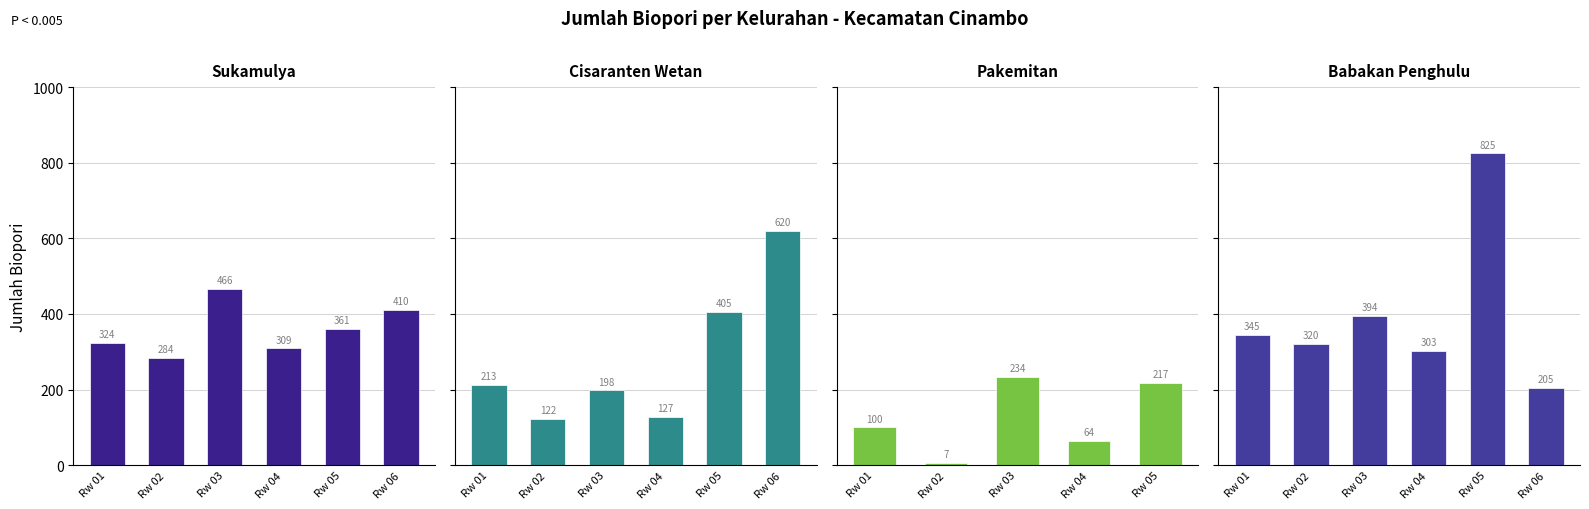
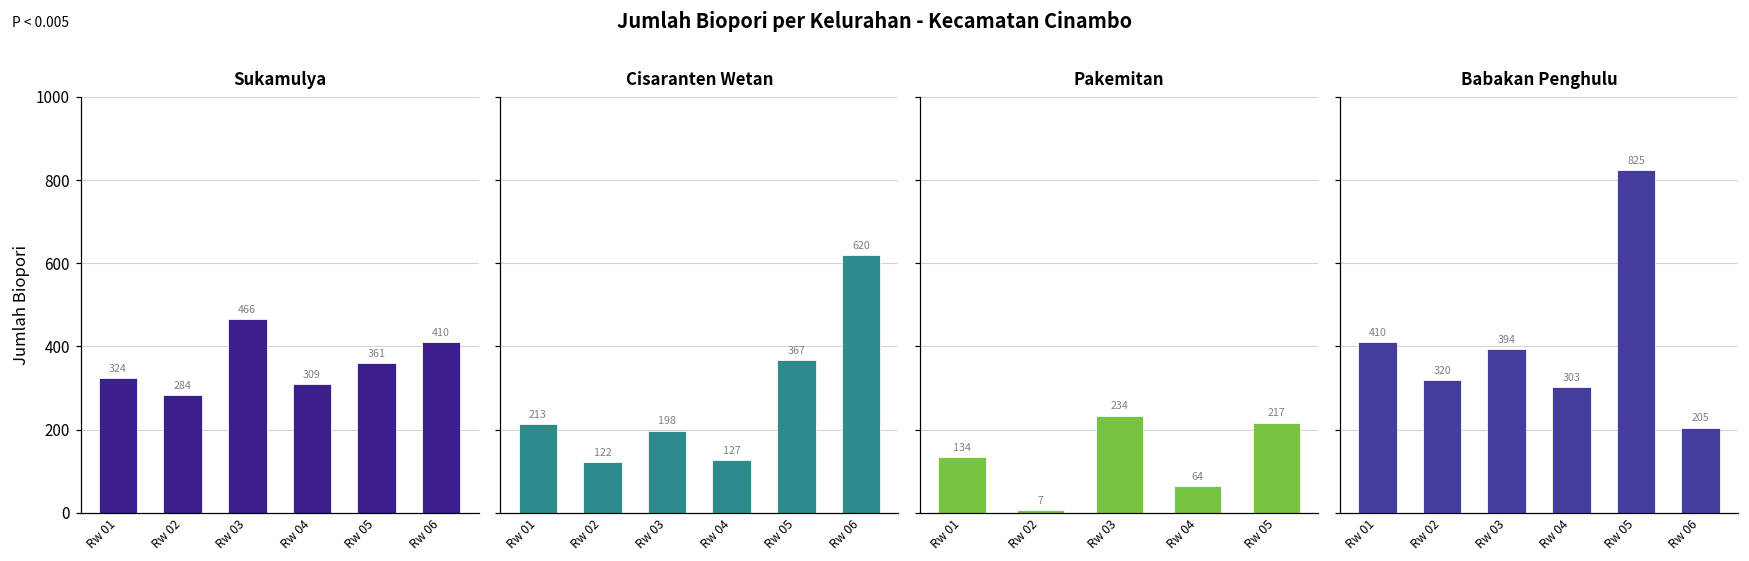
Cisaranten Wetan, Rw 05: 405 -> 367
Pakemitan, Rw 01: 100 -> 134
Babakan Penghulu, Rw 01: 345 -> 410
